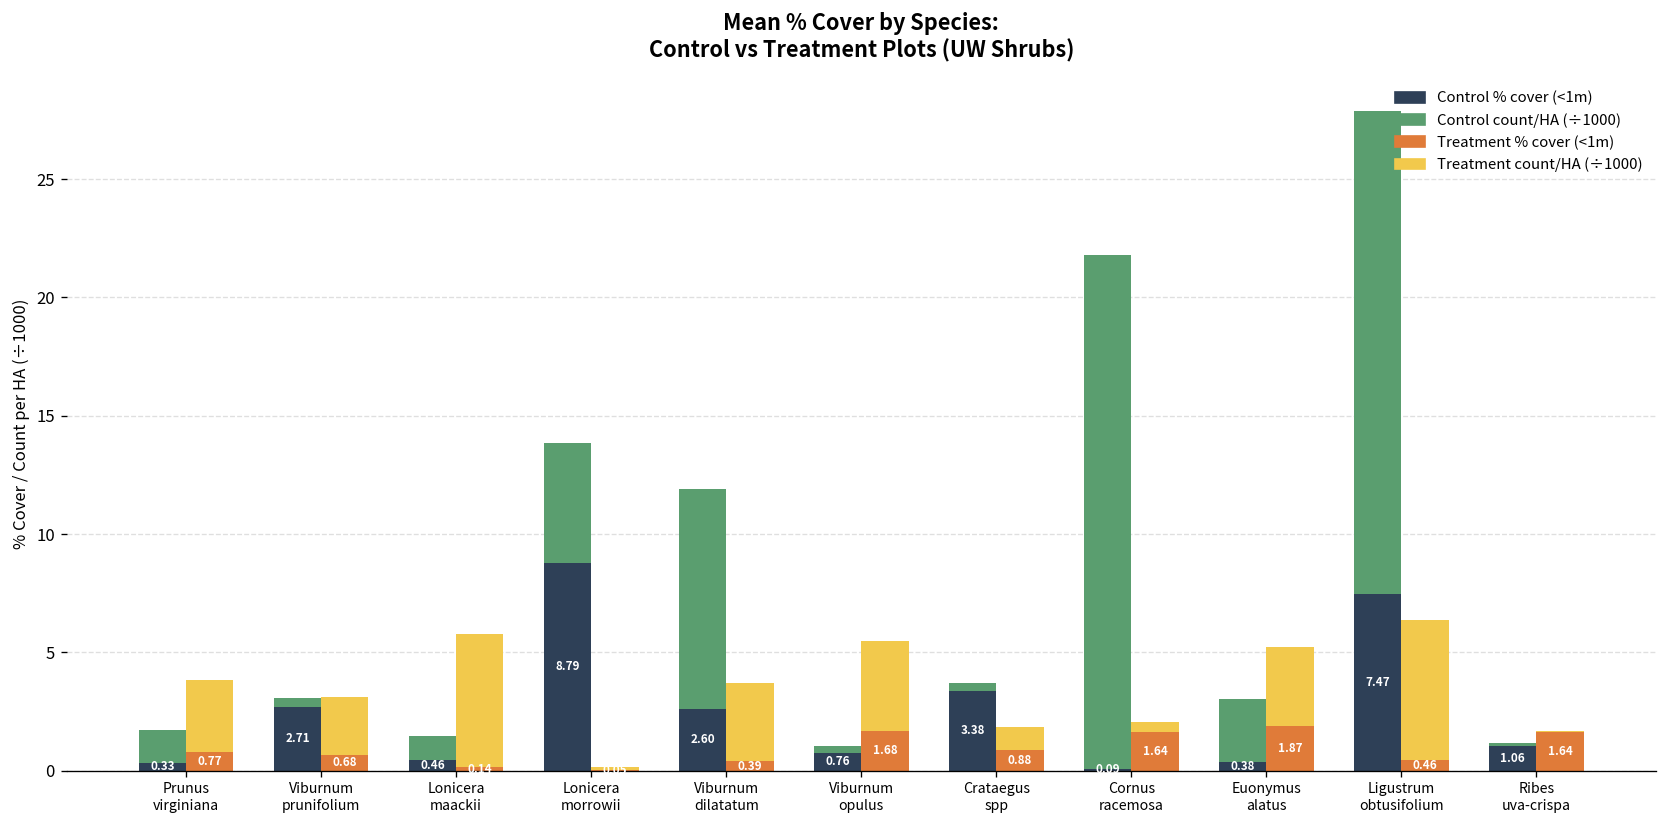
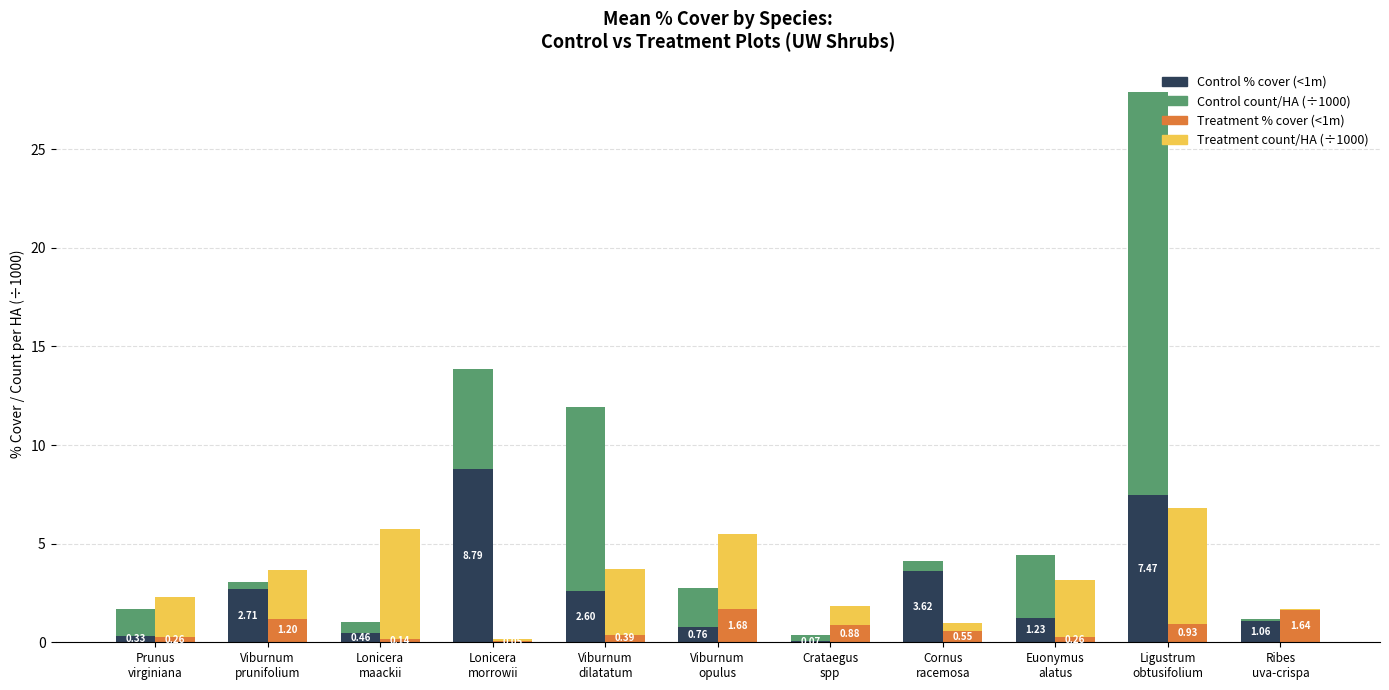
Treatment % cover (<1m), Prunus virginiana: 0.77 -> 0.26
Treatment count/HA (÷1000), Prunus virginiana: 3.0 -> 2.0
Treatment % cover (<1m), Viburnum prunifolium: 0.68 -> 1.20
Control count/HA (÷1000), Lonicera maackii: 1.0 -> 0.6
Control count/HA (÷1000), Viburnum opulus: 0.3 -> 2.0
Control % cover (<1m), Crataegus spp: 3.38 -> 0.07
Control % cover (<1m), Cornus racemosa: 0.09 -> 3.62
Control count/HA (÷1000), Cornus racemosa: 21.7 -> 0.5
Treatment % cover (<1m), Cornus racemosa: 1.64 -> 0.55
Control % cover (<1m), Euonymus alatus: 0.38 -> 1.23
Control count/HA (÷1000), Euonymus alatus: 2.6 -> 3.2
Treatment % cover (<1m), Euonymus alatus: 1.87 -> 0.26
Treatment count/HA (÷1000), Euonymus alatus: 3.4 -> 2.9
Treatment % cover (<1m), Ligustrum obtusifolium: 0.46 -> 0.93
